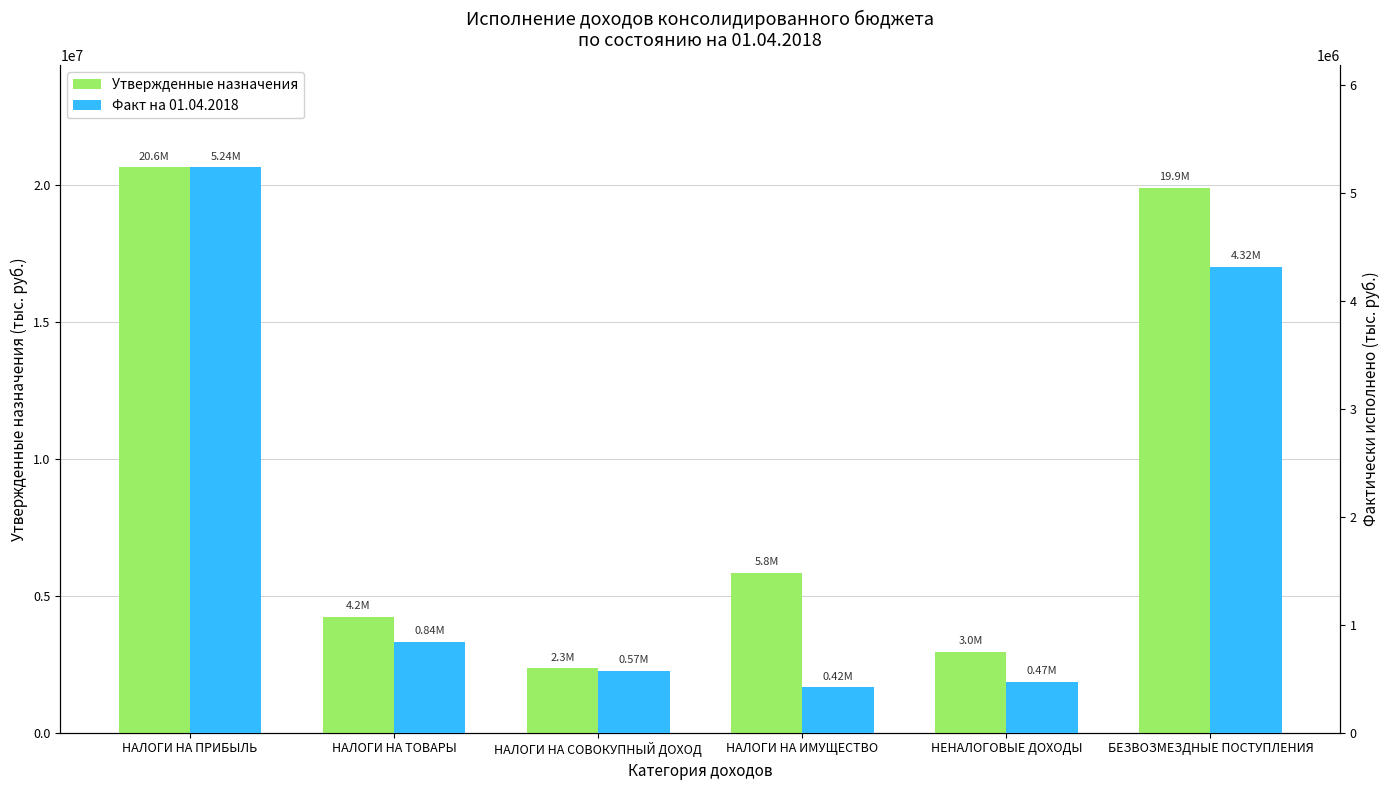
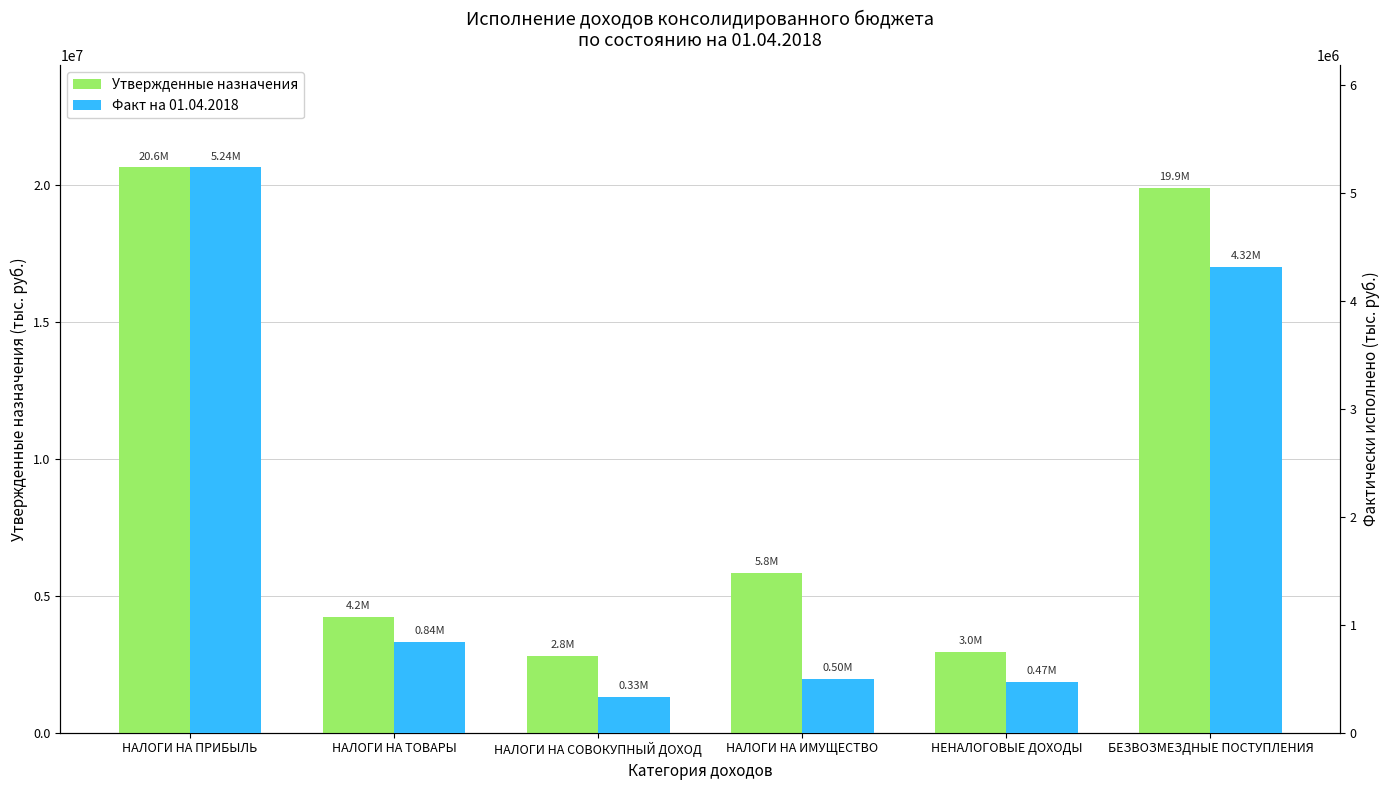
Утвержденные назначения, НАЛОГИ НА СОВОКУПНЫЙ ДОХОД: 2.3M -> 2.8M
Факт на 01.04.2018, НАЛОГИ НА СОВОКУПНЫЙ ДОХОД: 0.57M -> 0.33M
Факт на 01.04.2018, НАЛОГИ НА ИМУЩЕСТВО: 0.42M -> 0.50M
